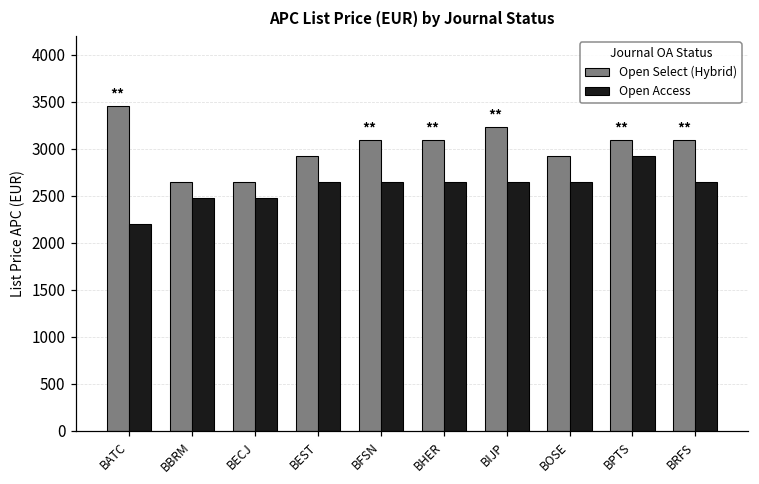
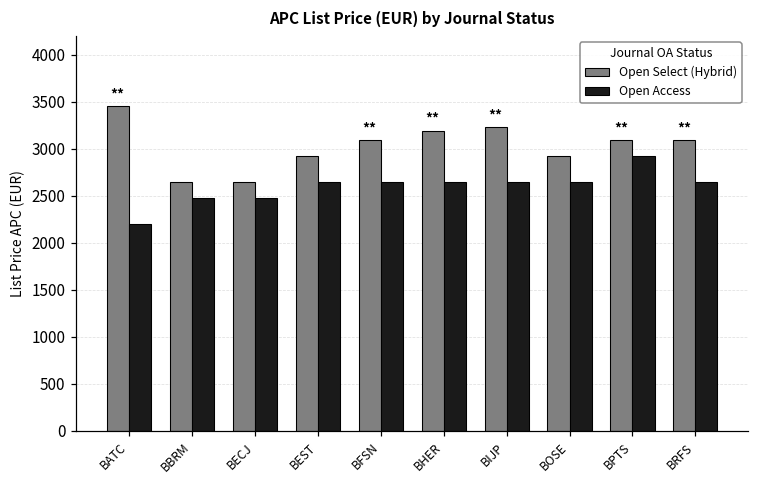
Open Select (Hybrid), BHER: 3100 -> 3200
